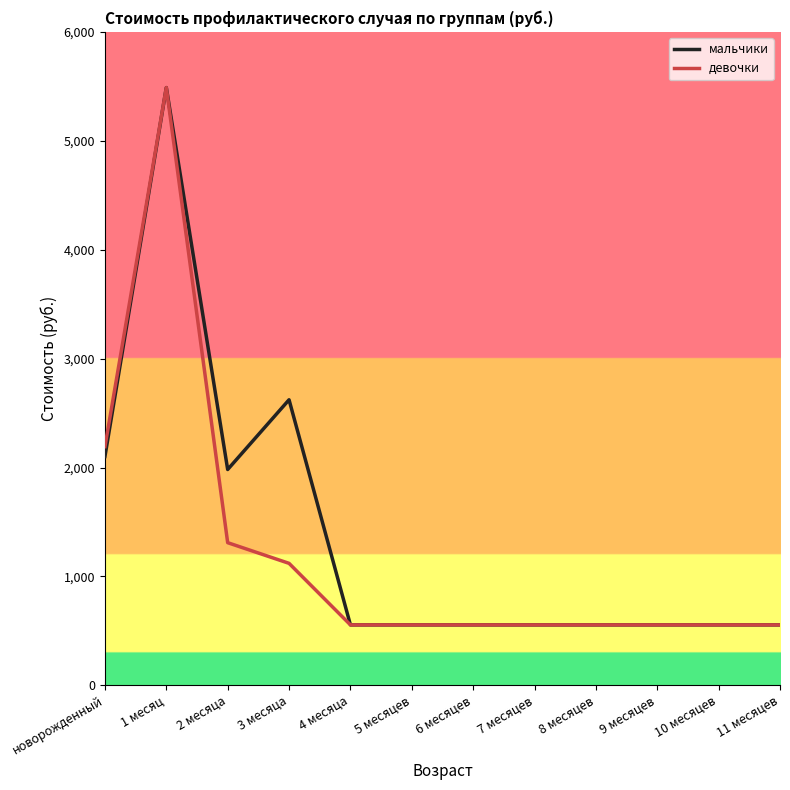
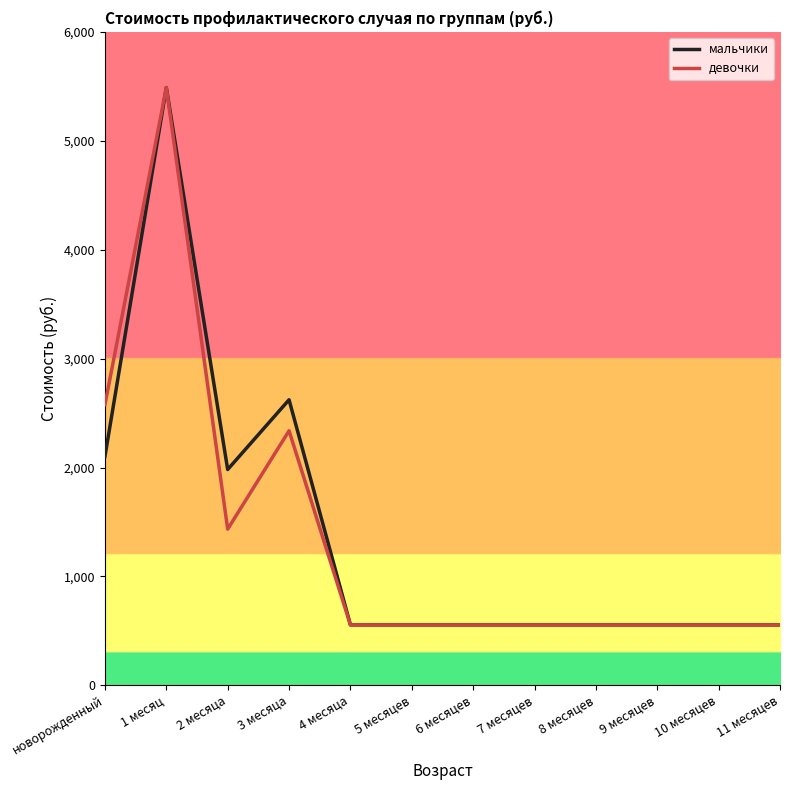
девочки, новорожденный: 2,190 -> 2,580
девочки, 2 месяца: 1,310 -> 1,430
девочки, 3 месяца: 1,120 -> 2,340
